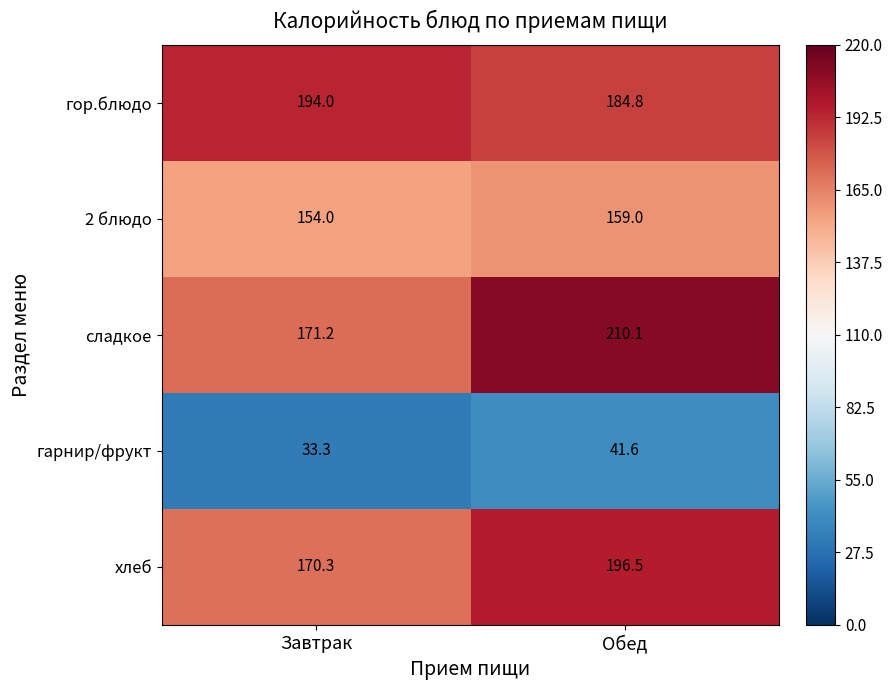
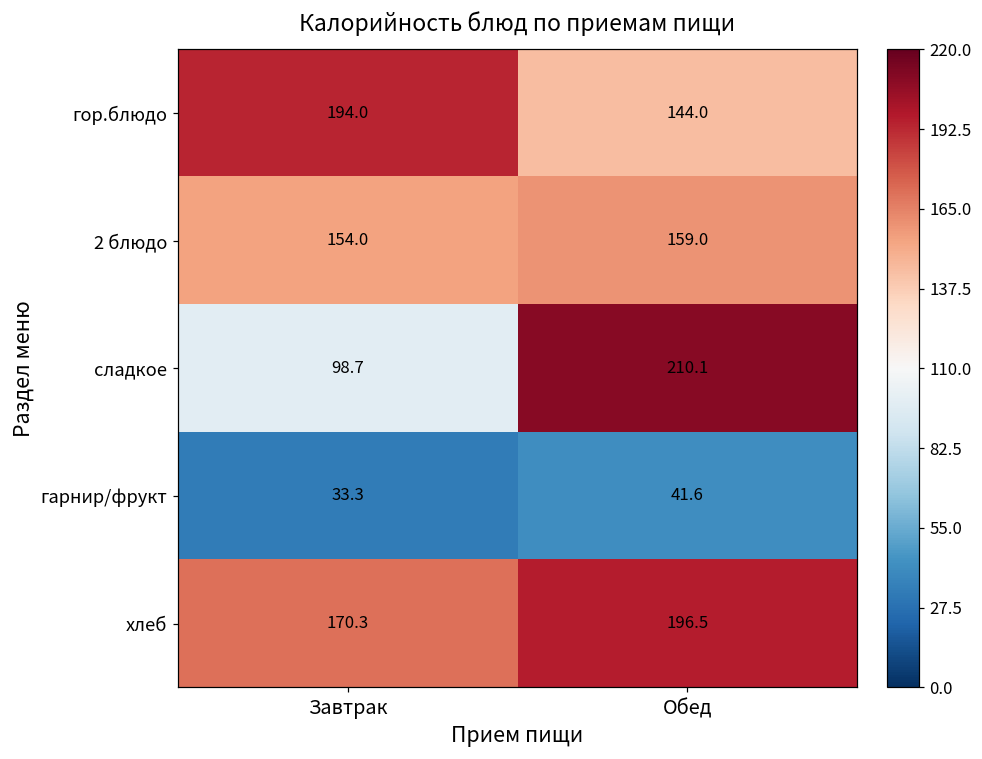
гор.блюдо, Обед: 184.8 -> 144.0
сладкое, Завтрак: 171.2 -> 98.7
